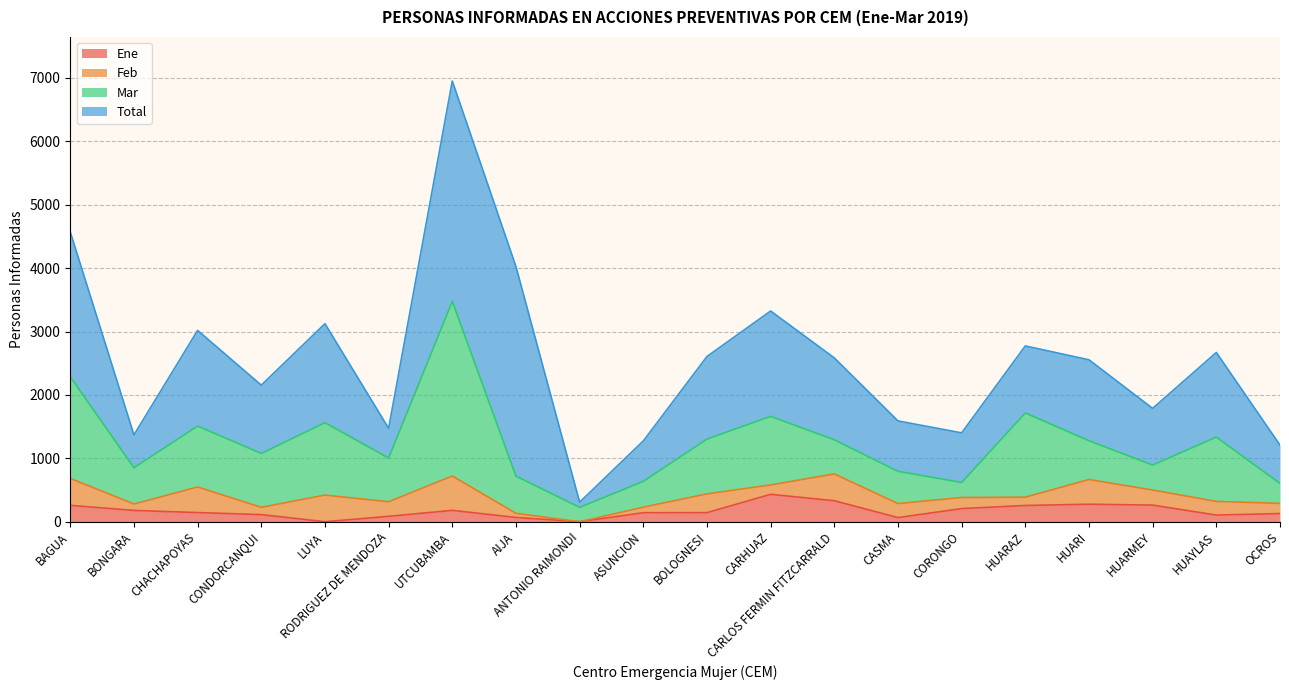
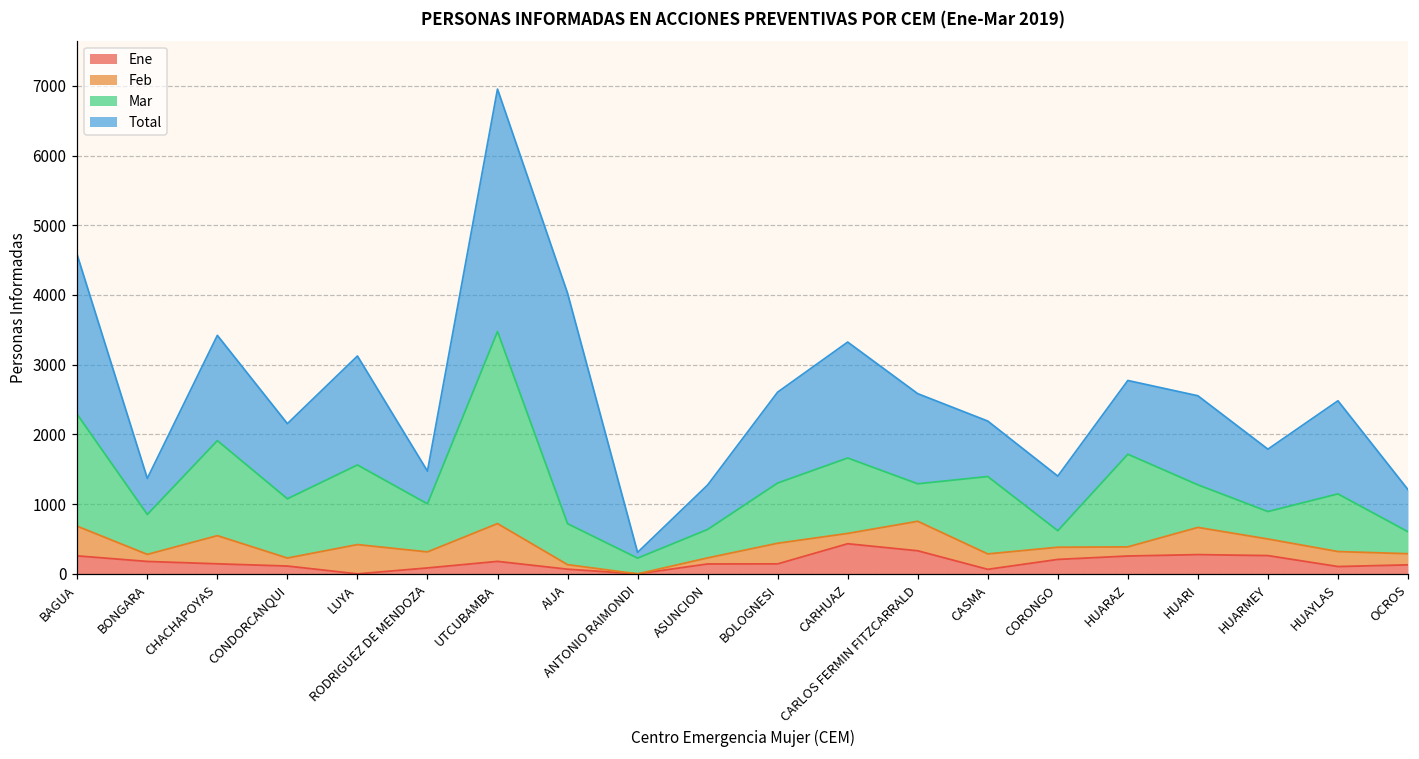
Mar, CHACHAPOYAS: 1000 -> 1400
Mar, CASMA: 500 -> 1100
Mar, HUAYLAS: 1000 -> 800
